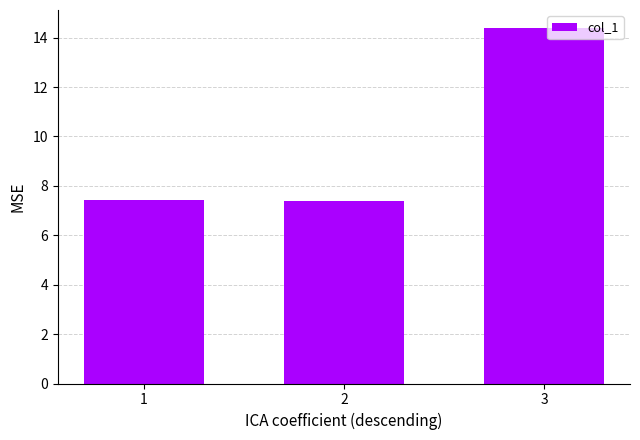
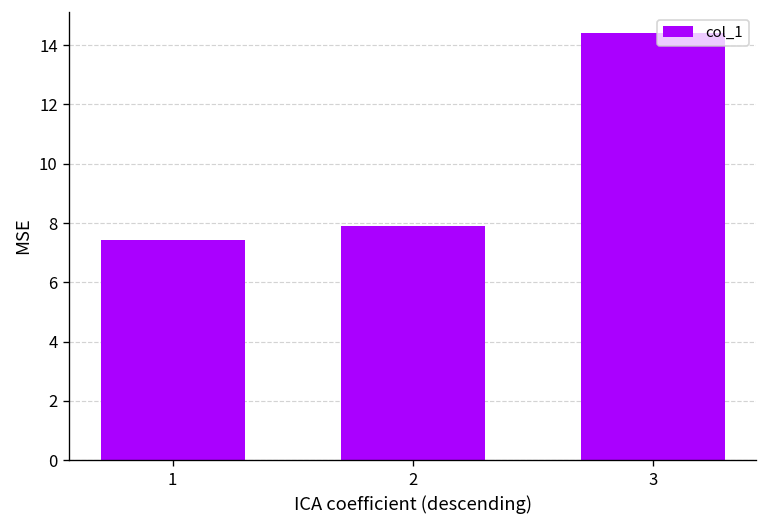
2: 7.4 -> 7.9
